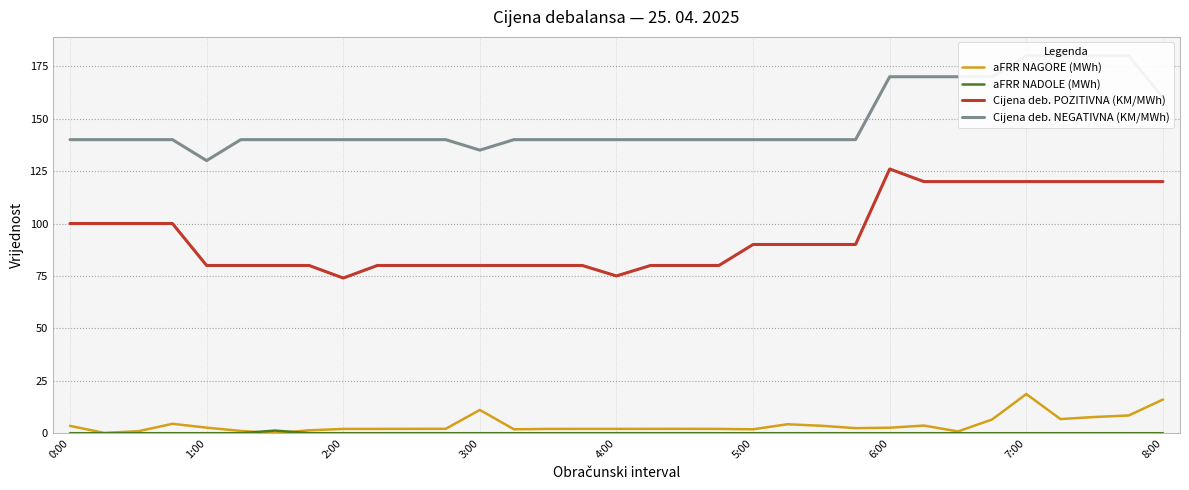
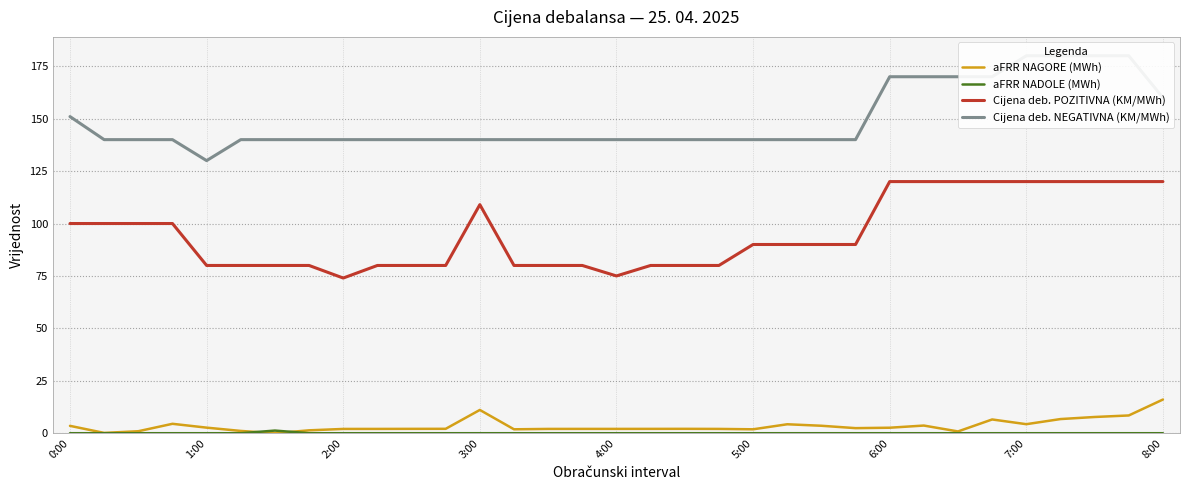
Cijena deb. NEGATIVNA (KM/MWh), 0:00: 140 -> 151
Cijena deb. POZITIVNA (KM/MWh), 3:00: 80 -> 109
Cijena deb. NEGATIVNA (KM/MWh), 3:00: 135 -> 140
Cijena deb. POZITIVNA (KM/MWh), 6:00: 126 -> 120
aFRR NAGORE (MWh), 7:00: 19 -> 4
